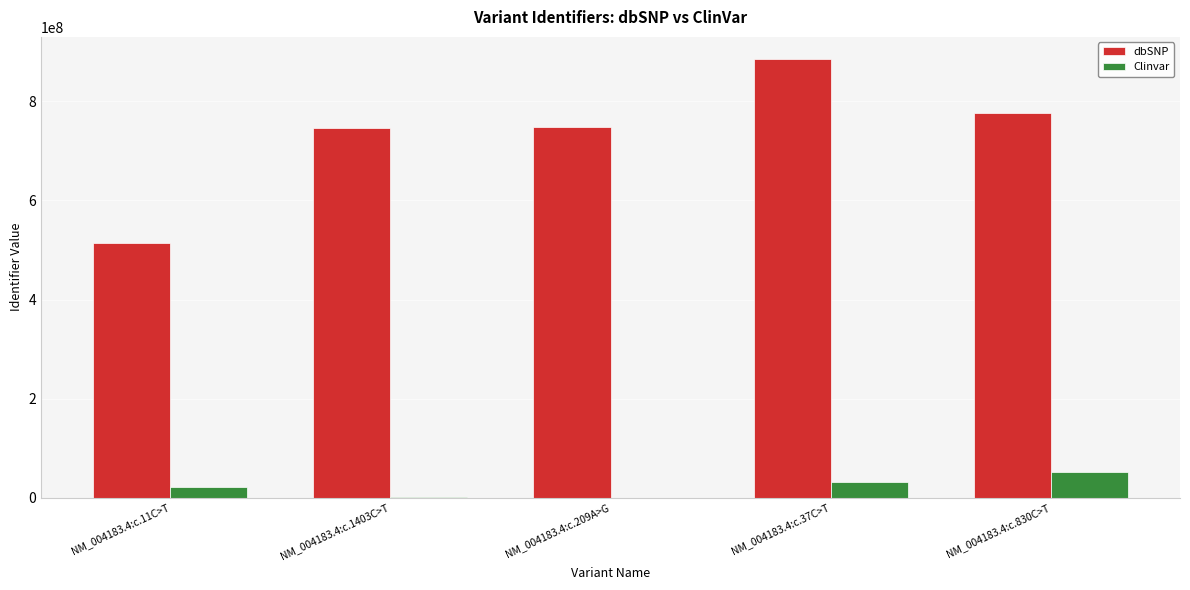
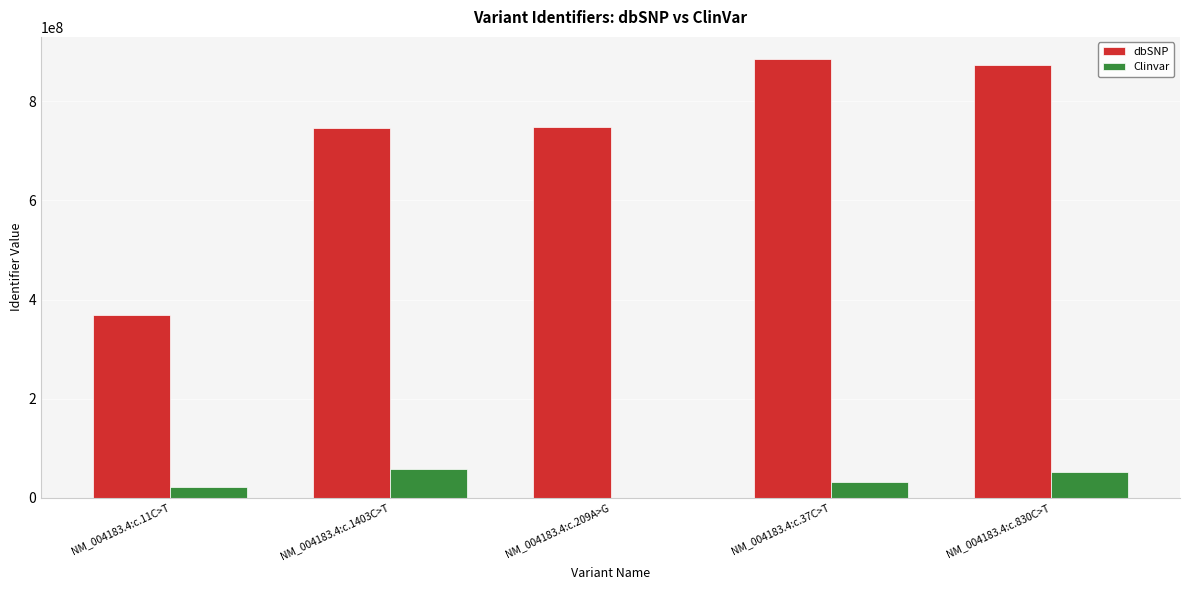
dbSNP, NM_004183.4:c.11C>T: 510000000 -> 370000000
Clinvar, NM_004183.4:c.1403C>T: 0 -> 60000000
dbSNP, NM_004183.4:c.830C>T: 780000000 -> 870000000
